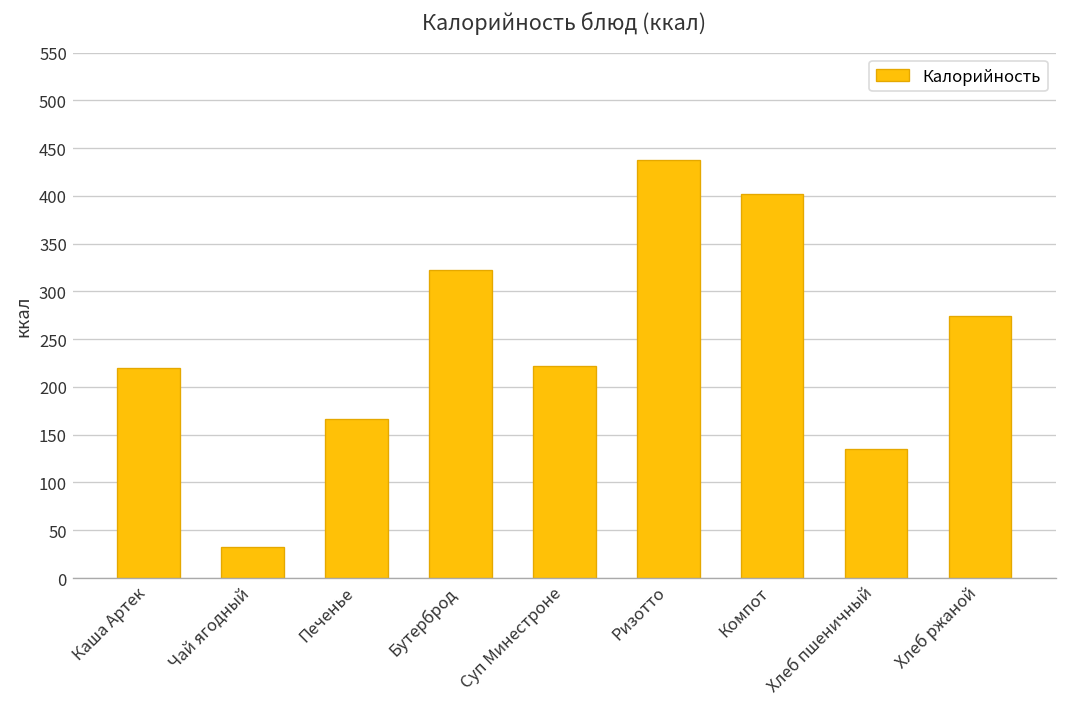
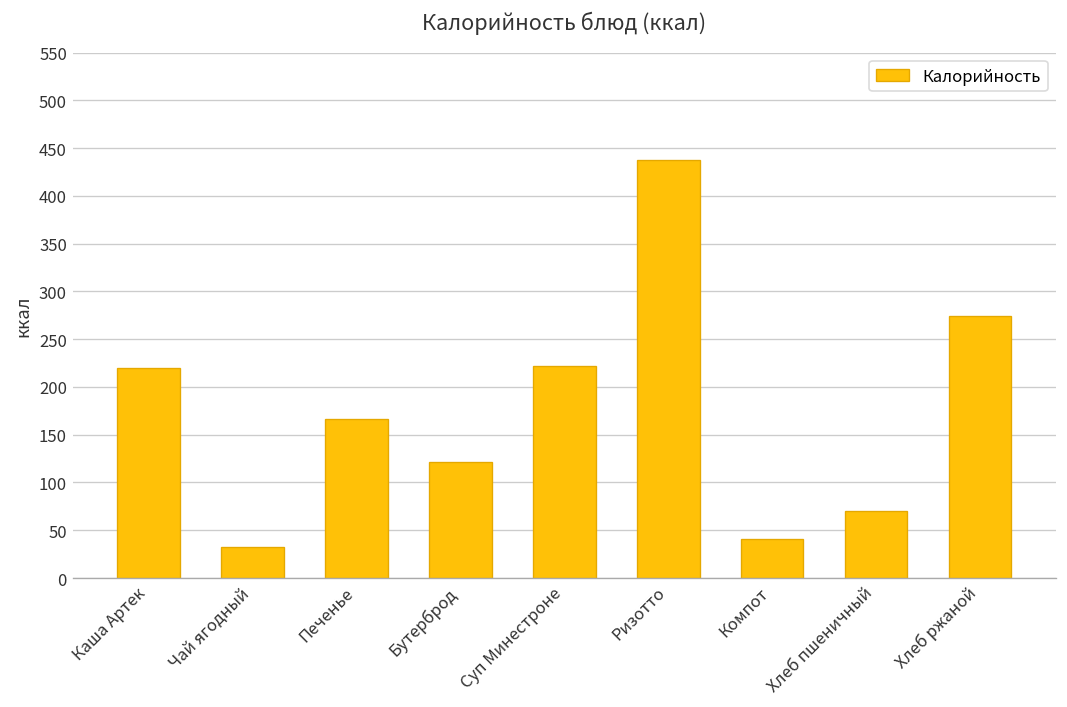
Бутерброд: 320 -> 120
Компот: 400 -> 40
Хлеб пшеничный: 140 -> 70
